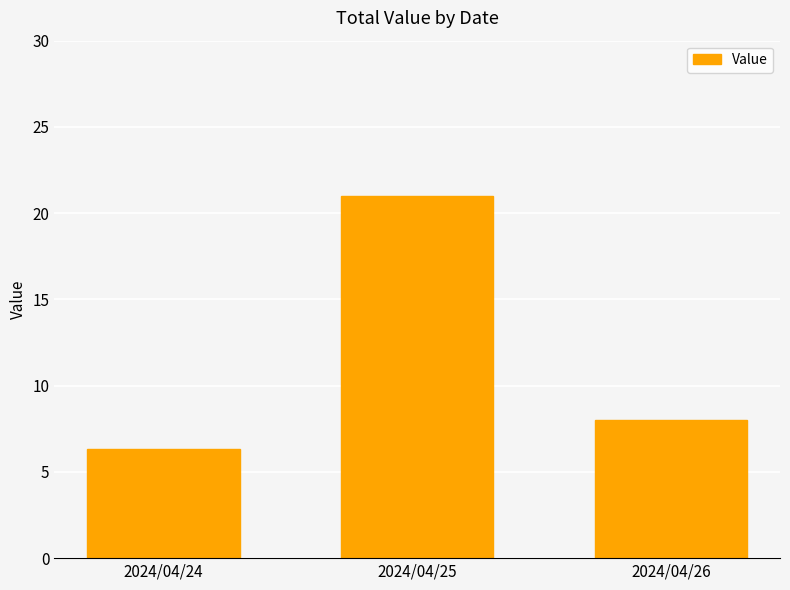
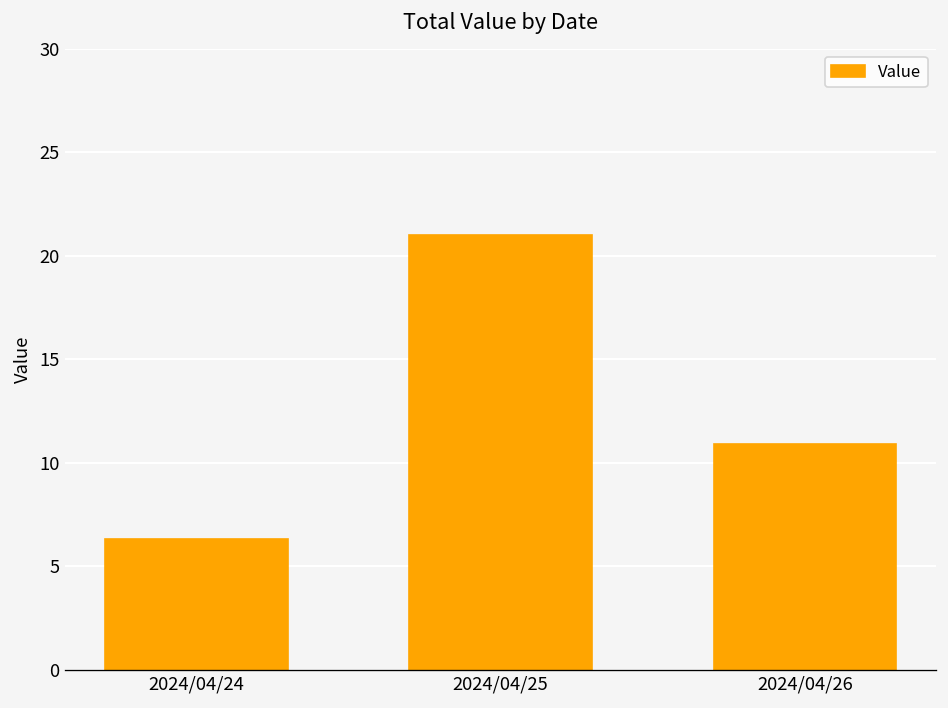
2024/04/26: 8.0 -> 10.9
